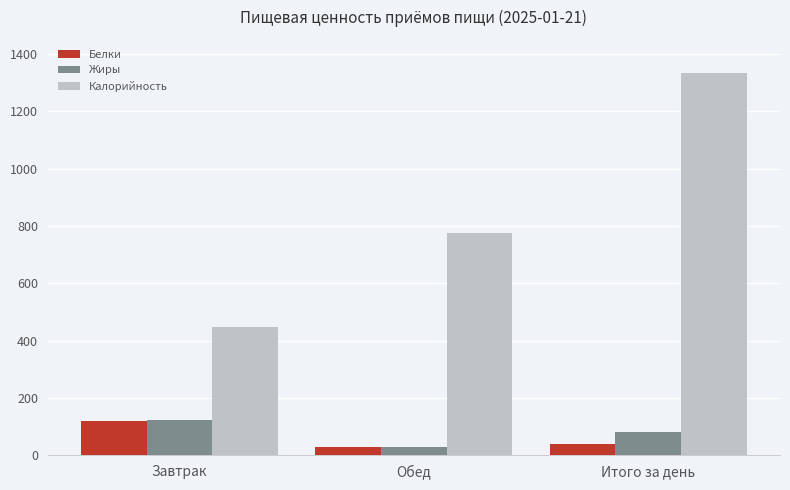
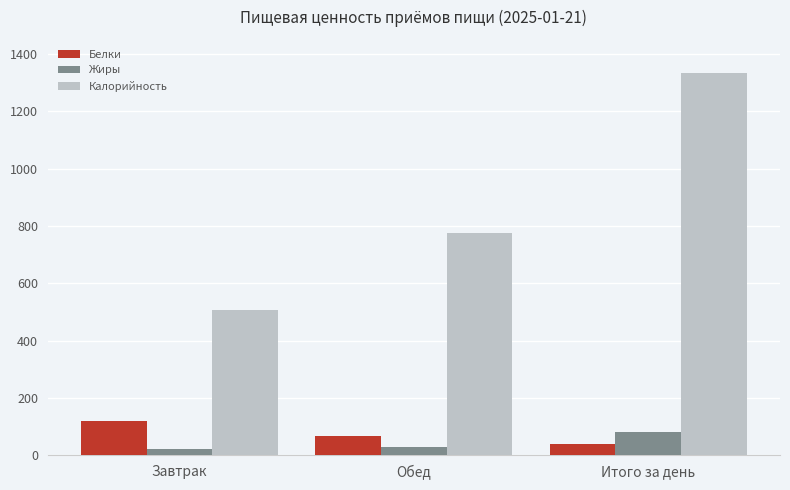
Жиры, Завтрак: 120 -> 20
Калорийность, Завтрак: 450 -> 510
Белки, Обед: 30 -> 70
